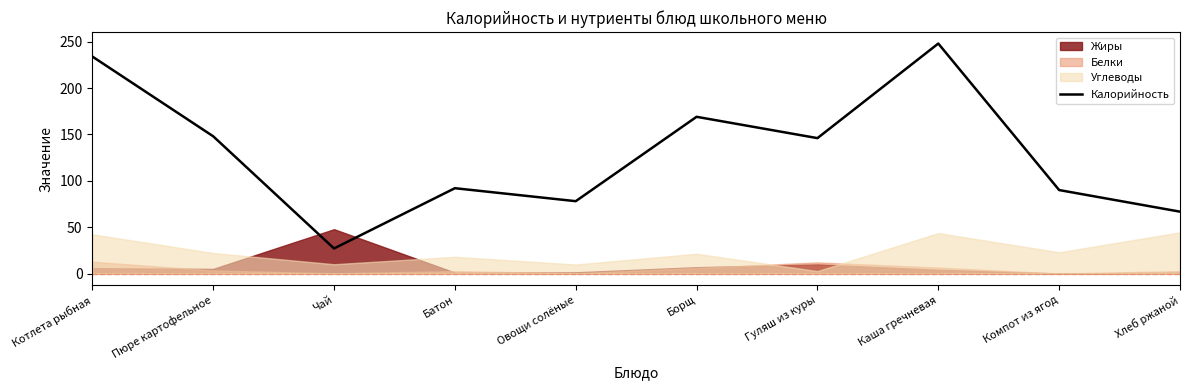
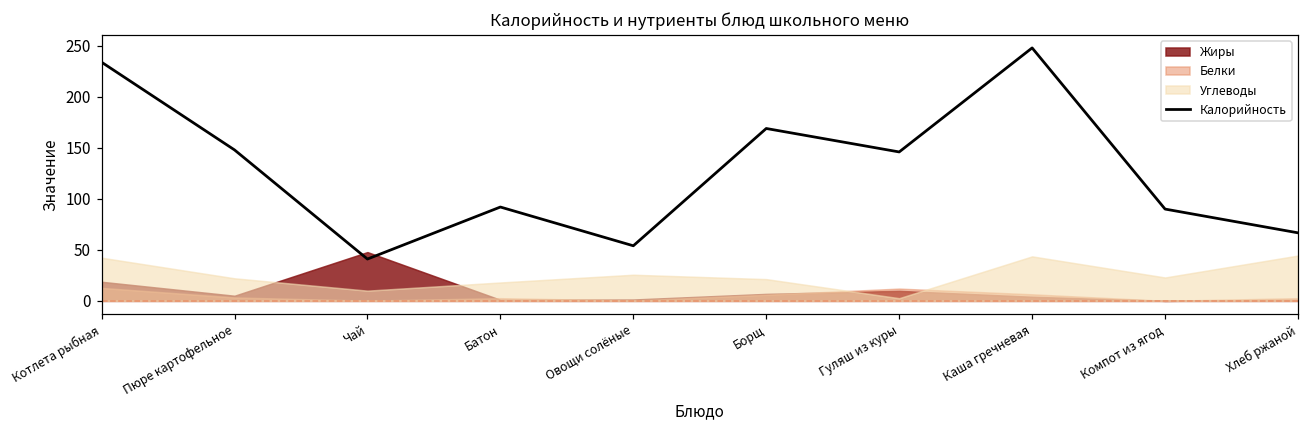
Жиры, Котлета рыбная: 10 -> 20
Калорийность, Чай: 30 -> 40
Калорийность, Овощи солёные: 80 -> 50
Углеводы, Овощи солёные: 10 -> 30
